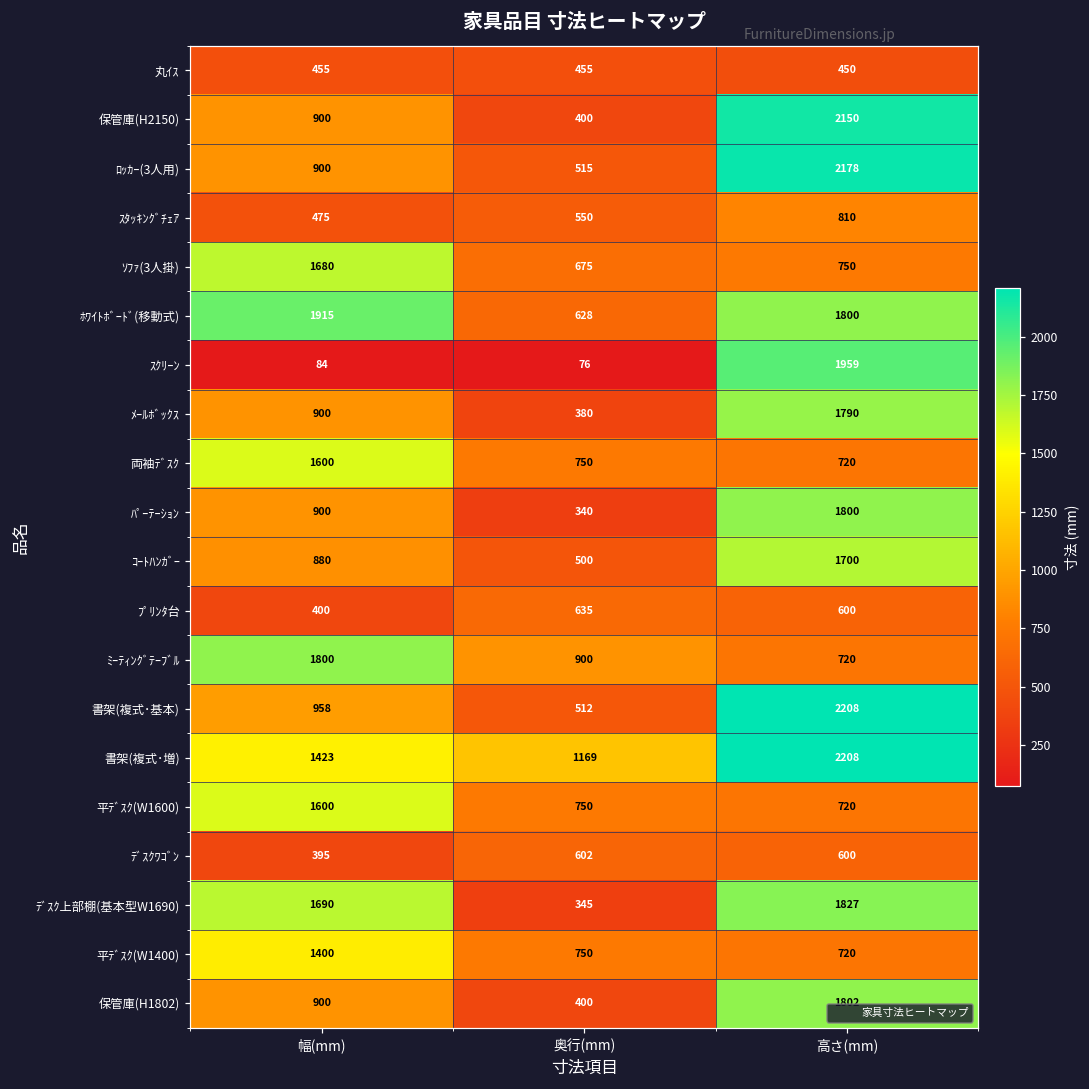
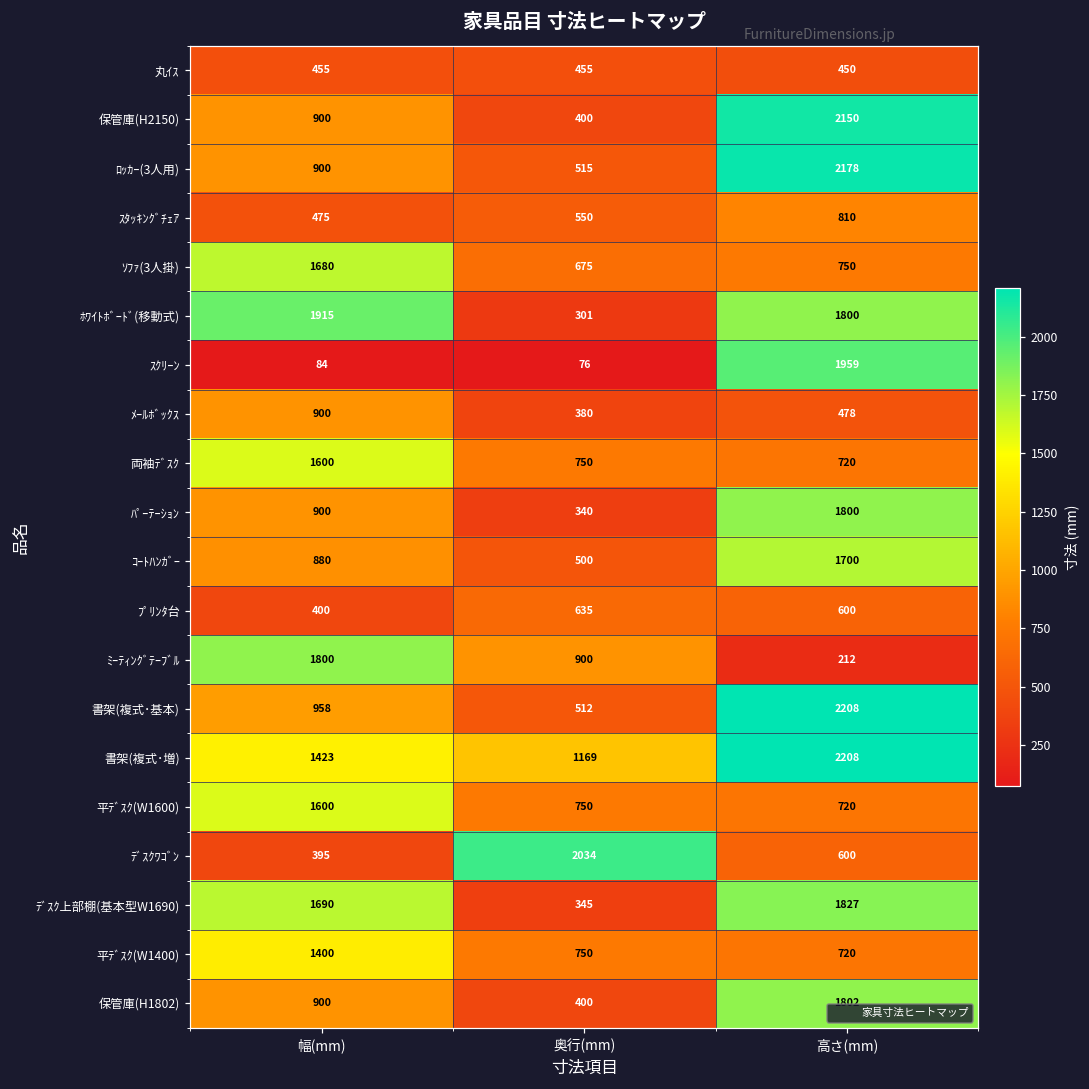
ﾎﾜｲﾄﾎﾞｰﾄﾞ(移動式), 奥行(mm): 628 -> 301
ﾒｰﾙﾎﾞｯｸｽ, 高さ(mm): 1790 -> 478
ﾐｰﾃｨﾝｸﾞﾃｰﾌﾞﾙ, 高さ(mm): 720 -> 212
ﾃﾞｽｸﾜｺﾞﾝ, 奥行(mm): 602 -> 2034
